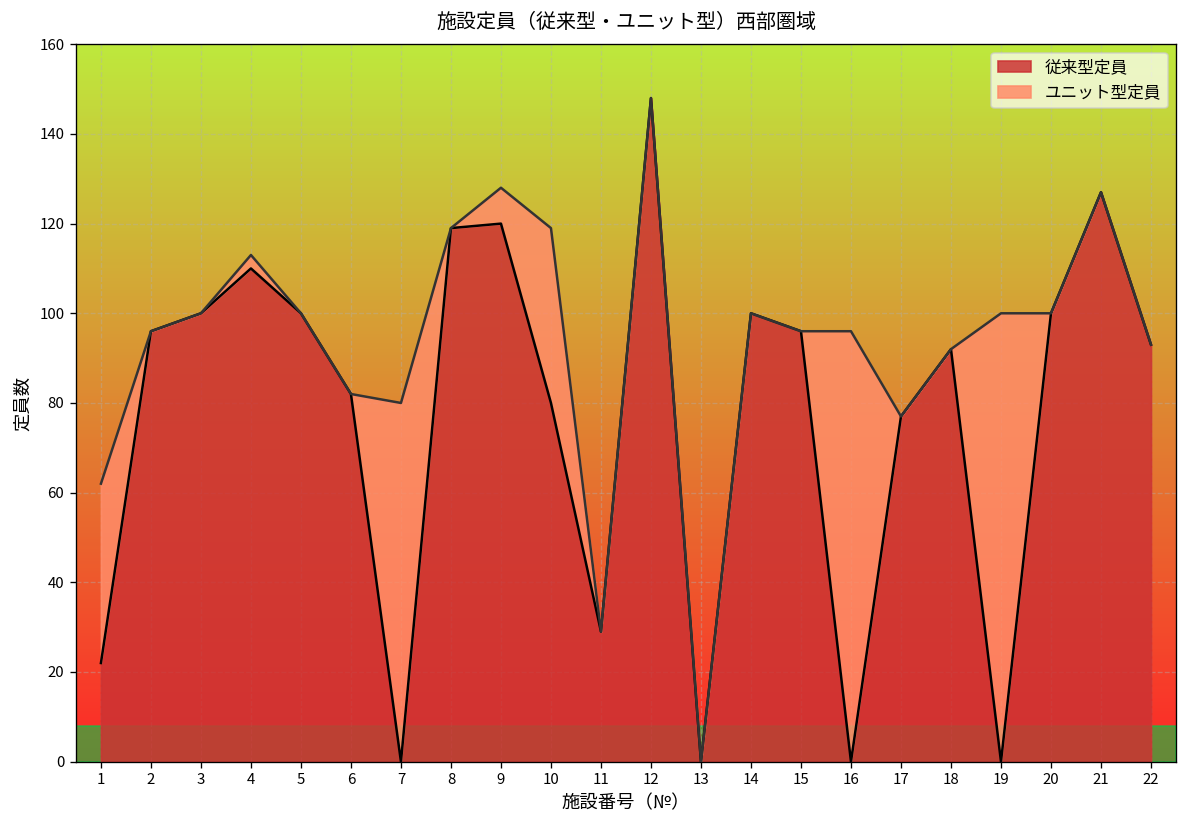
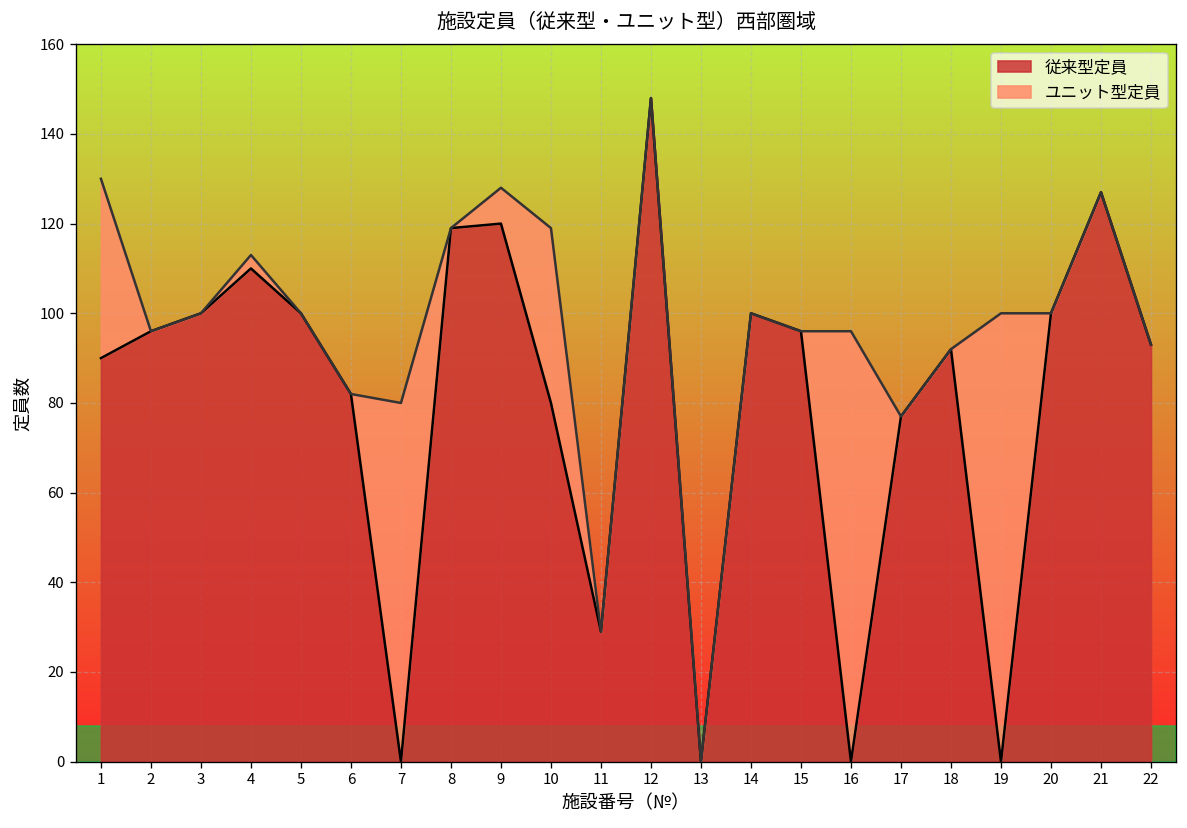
従来型定員, 1: 22 -> 90
